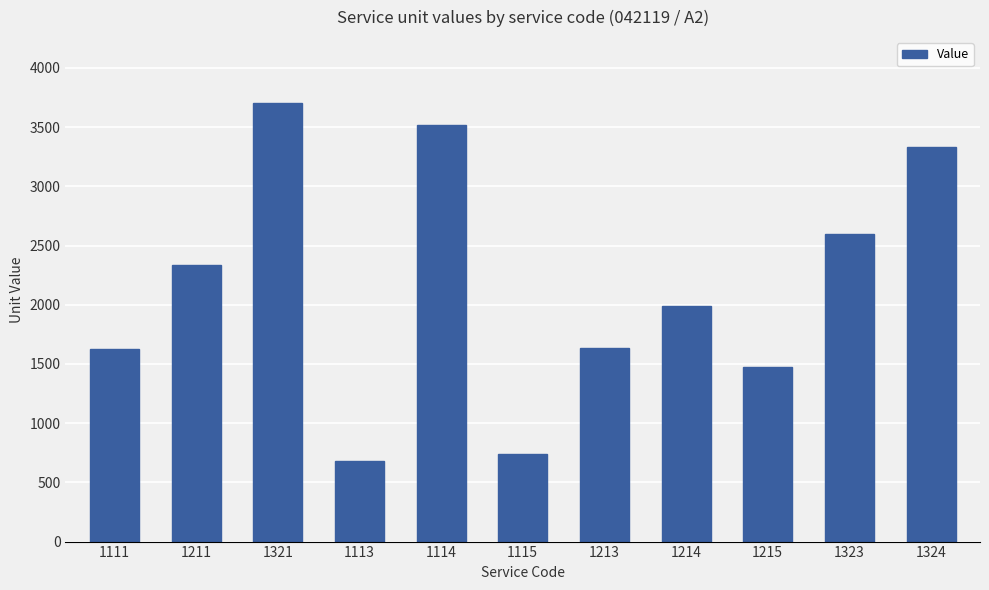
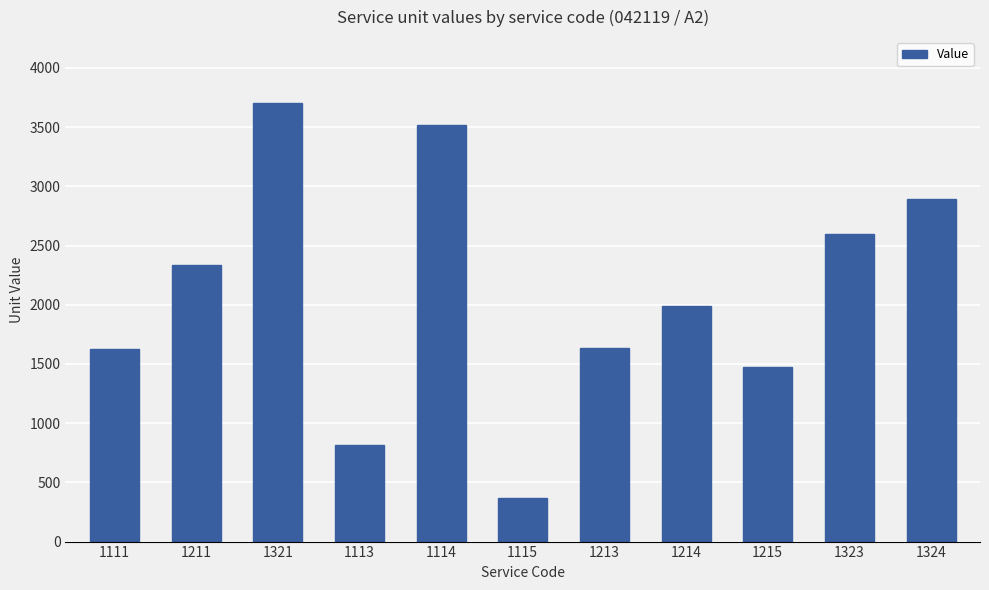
1113: 680 -> 820
1115: 740 -> 370
1324: 3330 -> 2890
